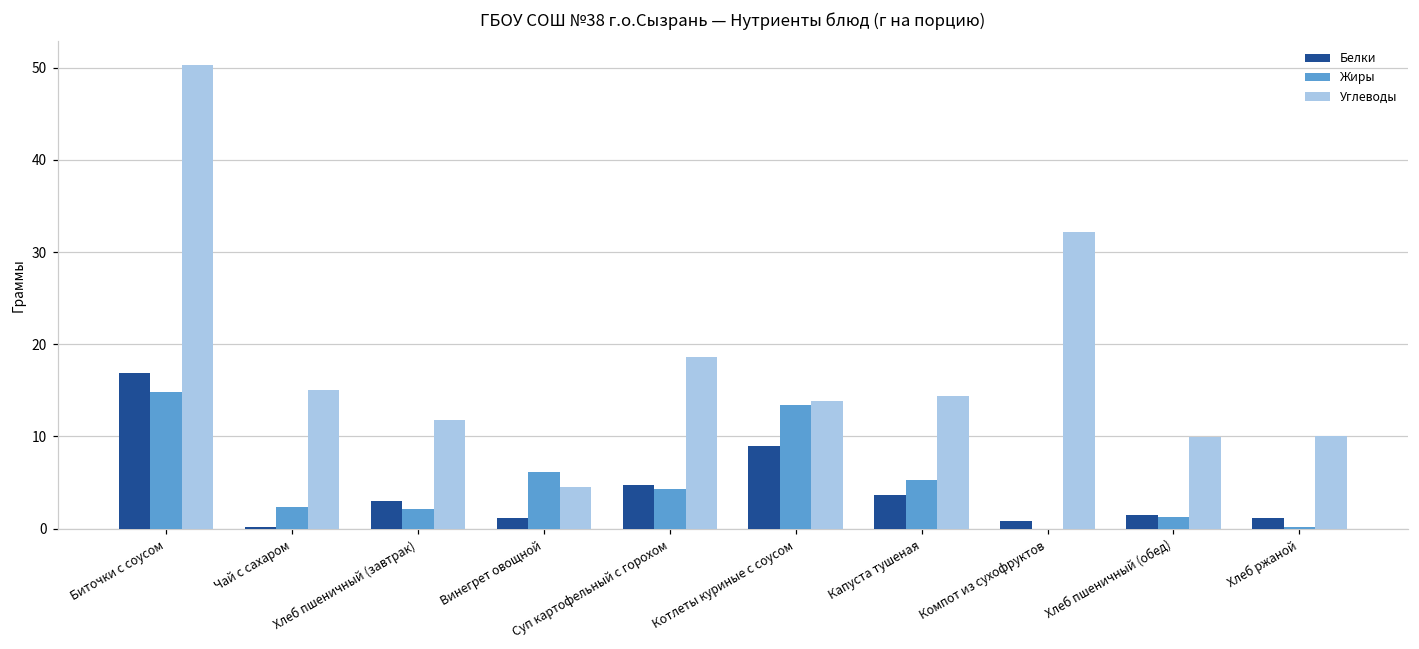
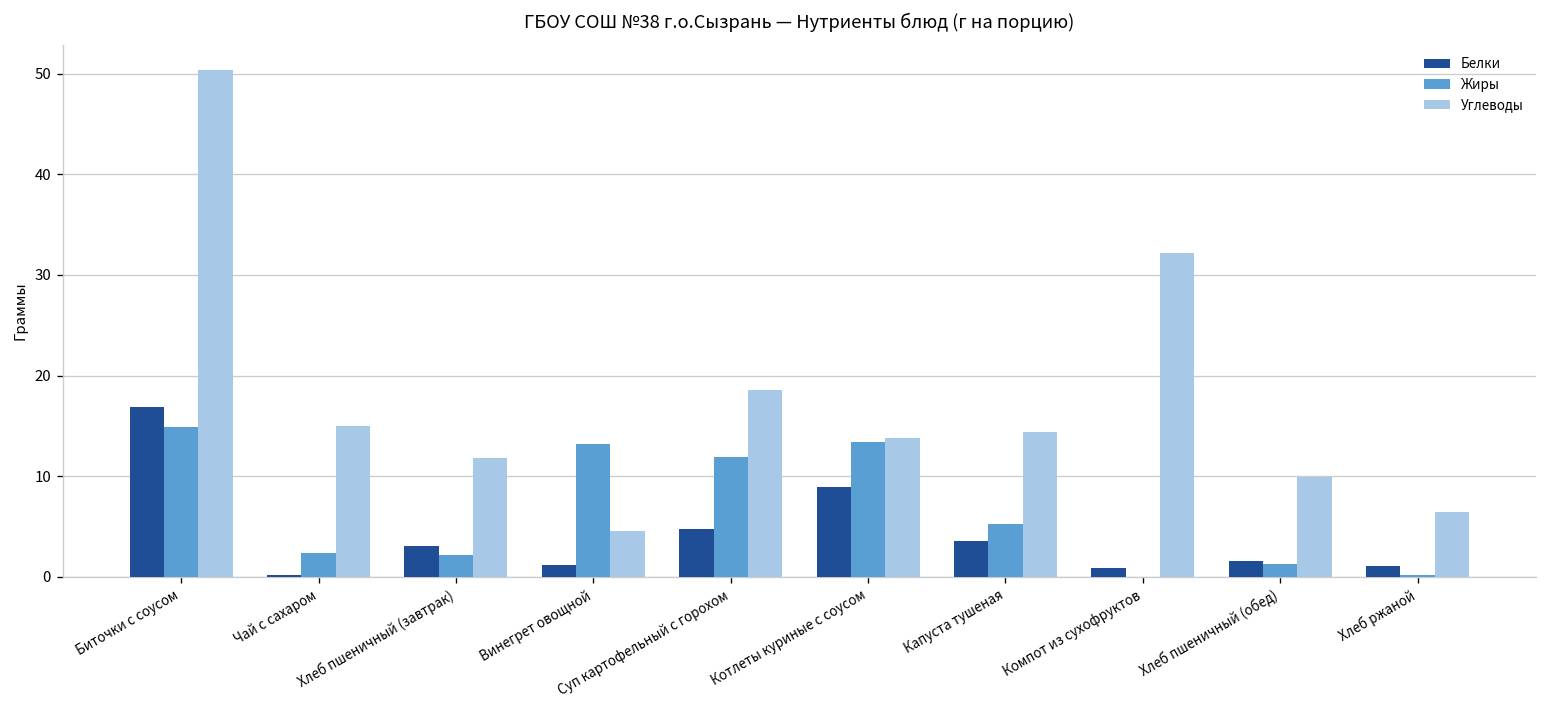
Жиры, Винегрет овощной: 6 -> 13
Жиры, Суп картофельный с горохом: 4 -> 12
Углеводы, Хлеб ржаной: 10 -> 6
